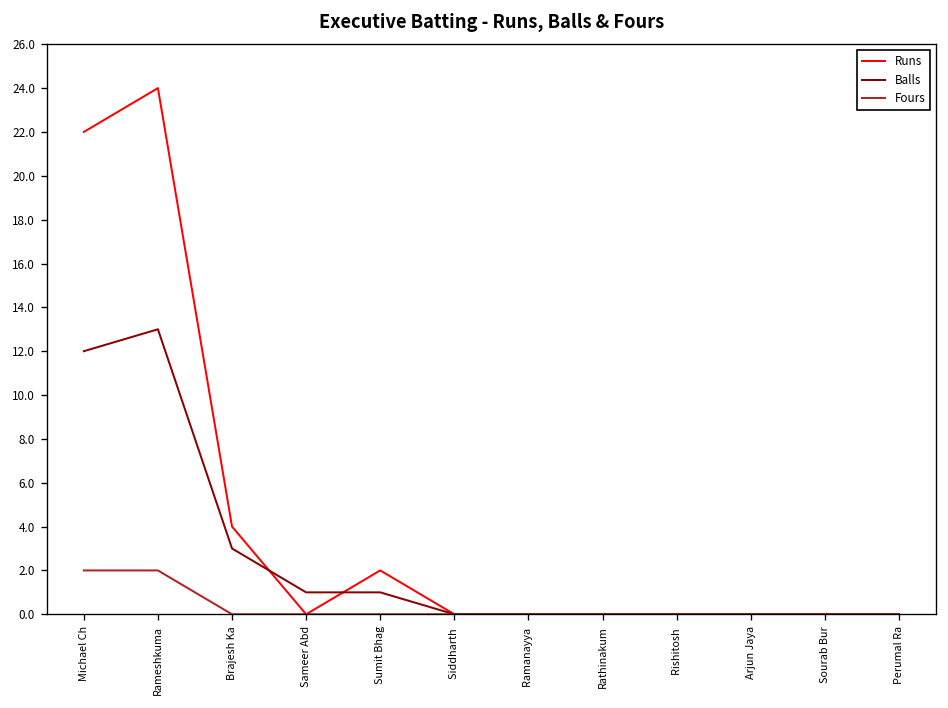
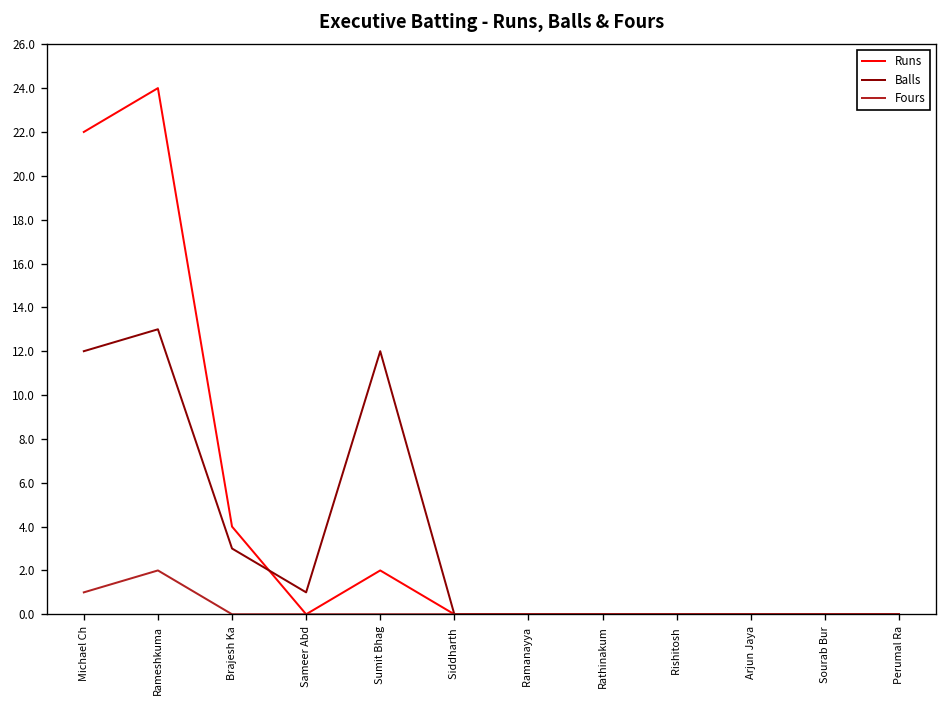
Fours, Michael Ch: 2 -> 1
Balls, Sumit Bhag: 1 -> 12
